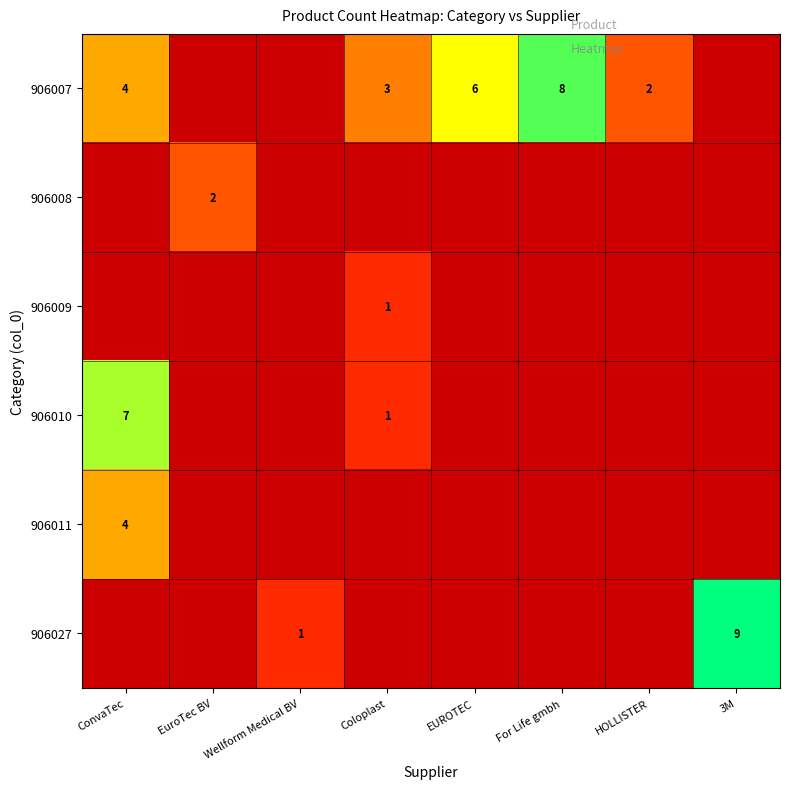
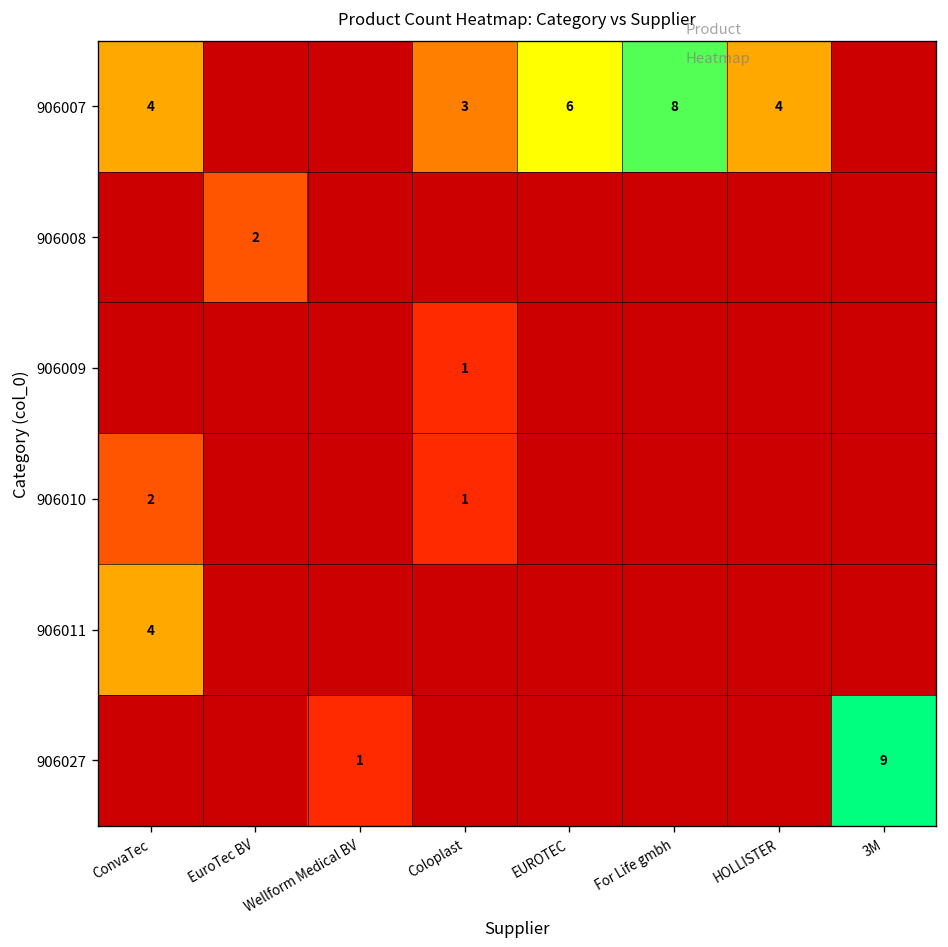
906007, HOLLISTER: 2 -> 4
906010, ConvaTec: 7 -> 2
